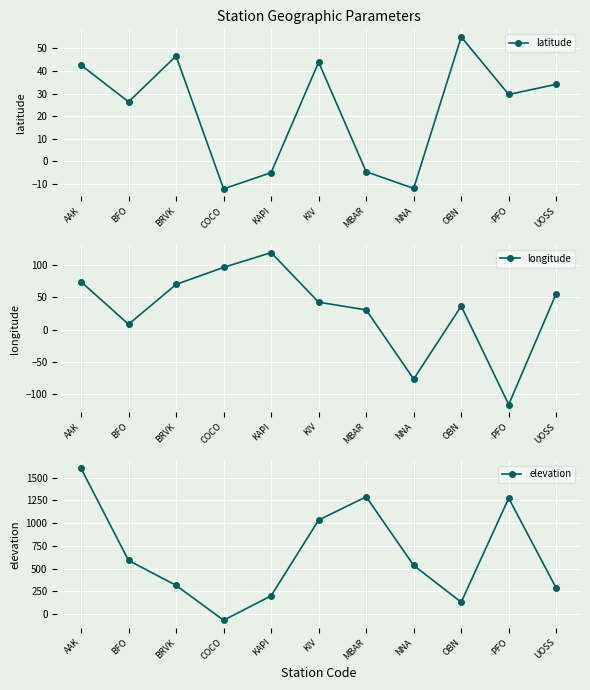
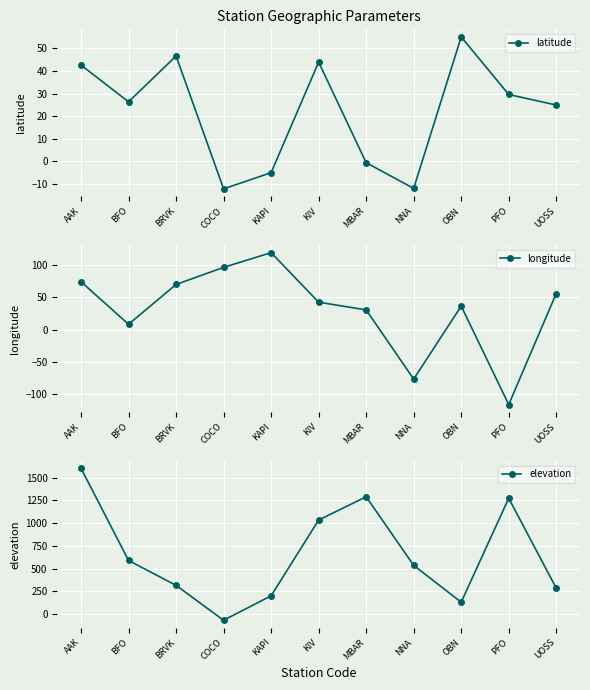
Station Geographic Parameters, MBAR: -5 -> -1
Station Geographic Parameters, UOSS: 34 -> 25
